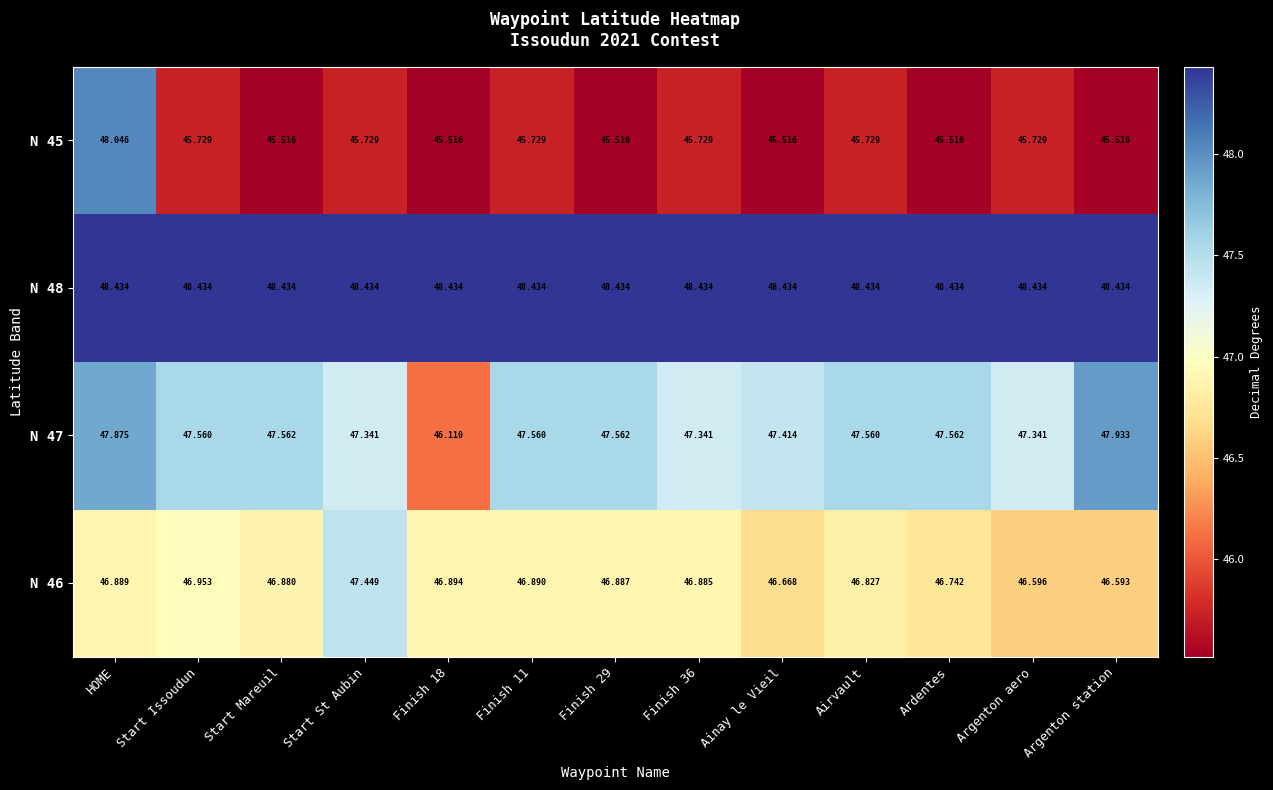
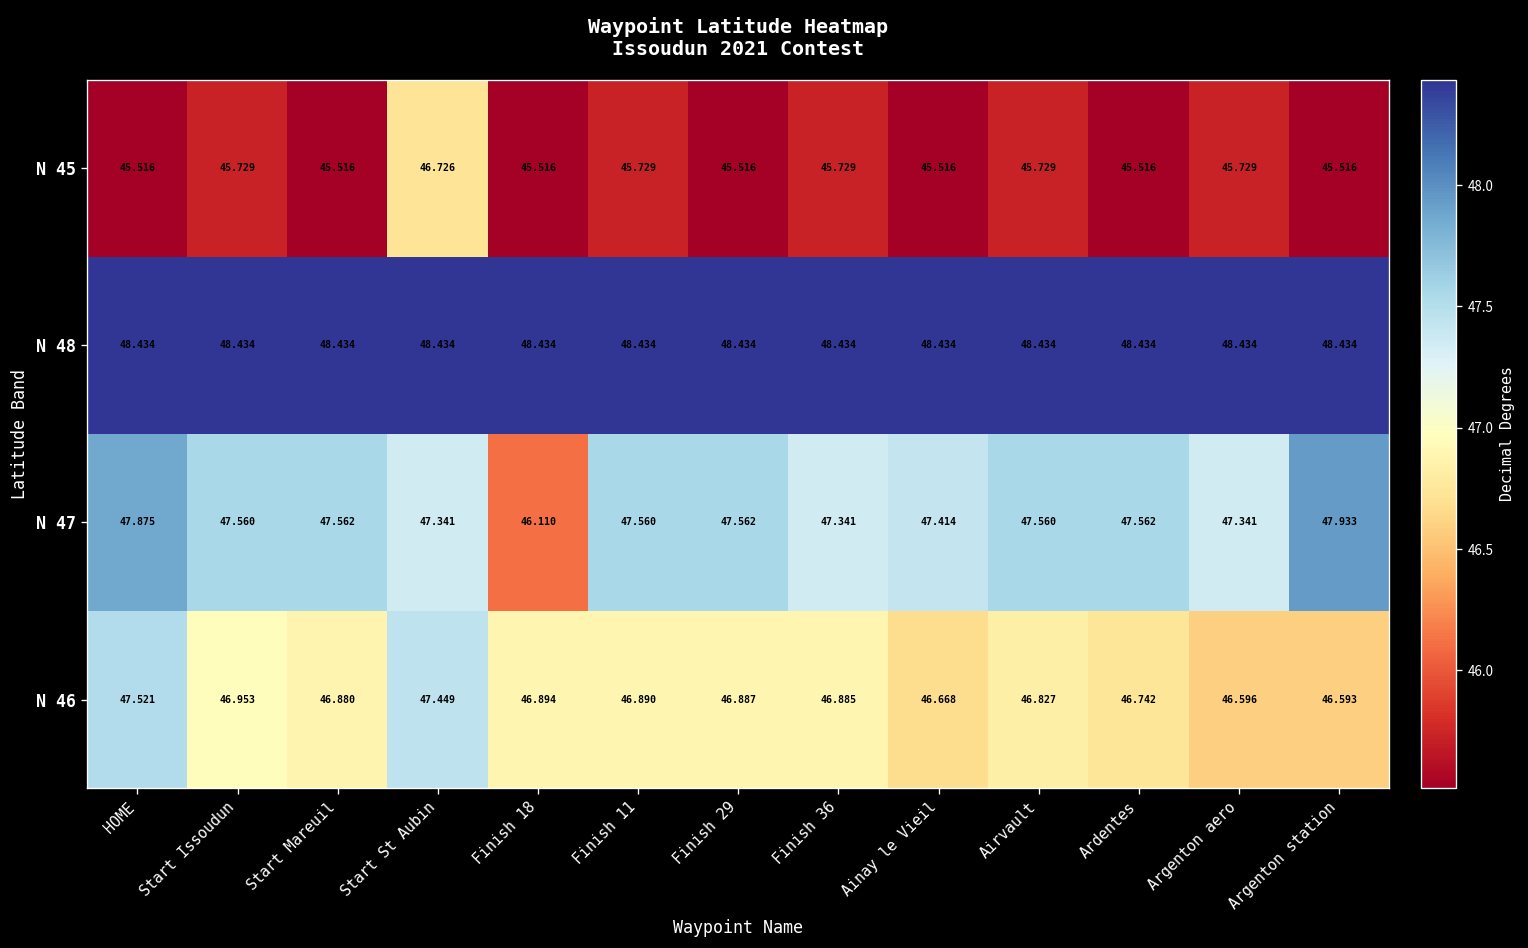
N 45, HOME: 48.046 -> 45.516
N 45, Start St Aubin: 45.729 -> 46.726
N 46, HOME: 46.889 -> 47.521
